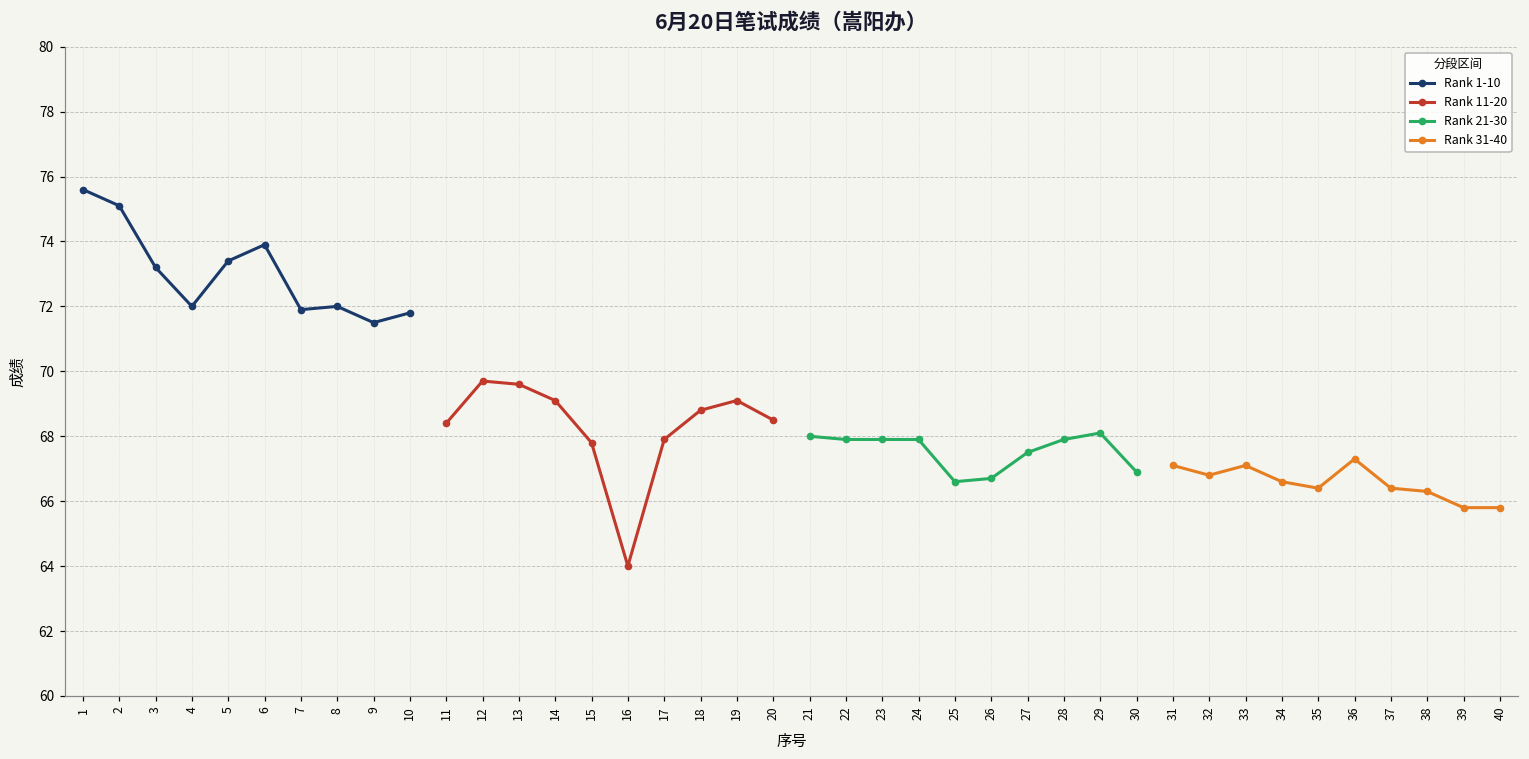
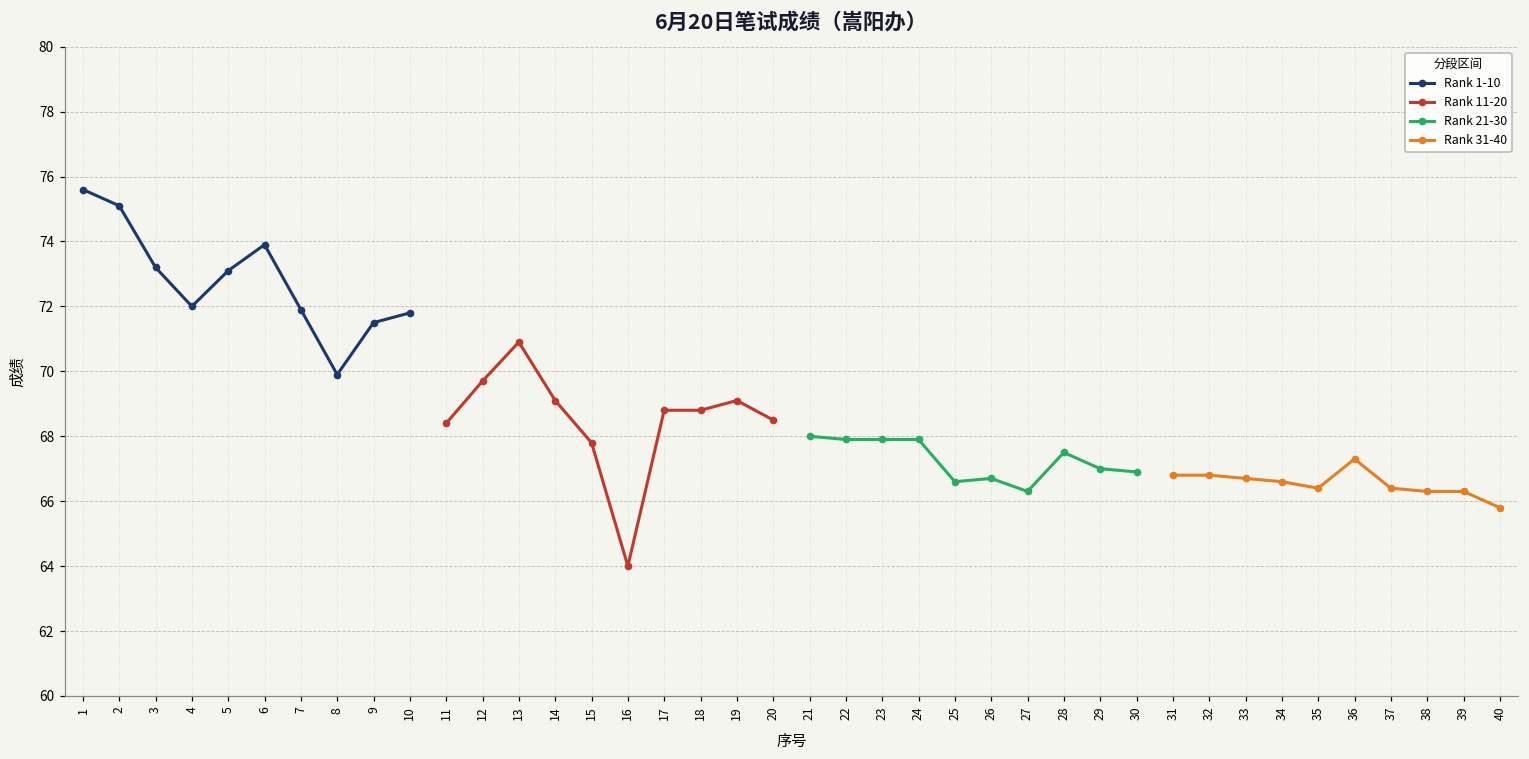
Rank 1-10, 5: 73.4 -> 73.1
Rank 1-10, 8: 72.0 -> 69.9
Rank 11-20, 13: 69.6 -> 70.9
Rank 11-20, 17: 67.9 -> 68.8
Rank 21-30, 27: 67.5 -> 66.3
Rank 21-30, 28: 67.9 -> 67.5
Rank 21-30, 29: 68.1 -> 67.0
Rank 31-40, 31: 67.1 -> 66.8
Rank 31-40, 33: 67.1 -> 66.7
Rank 31-40, 39: 65.8 -> 66.3
